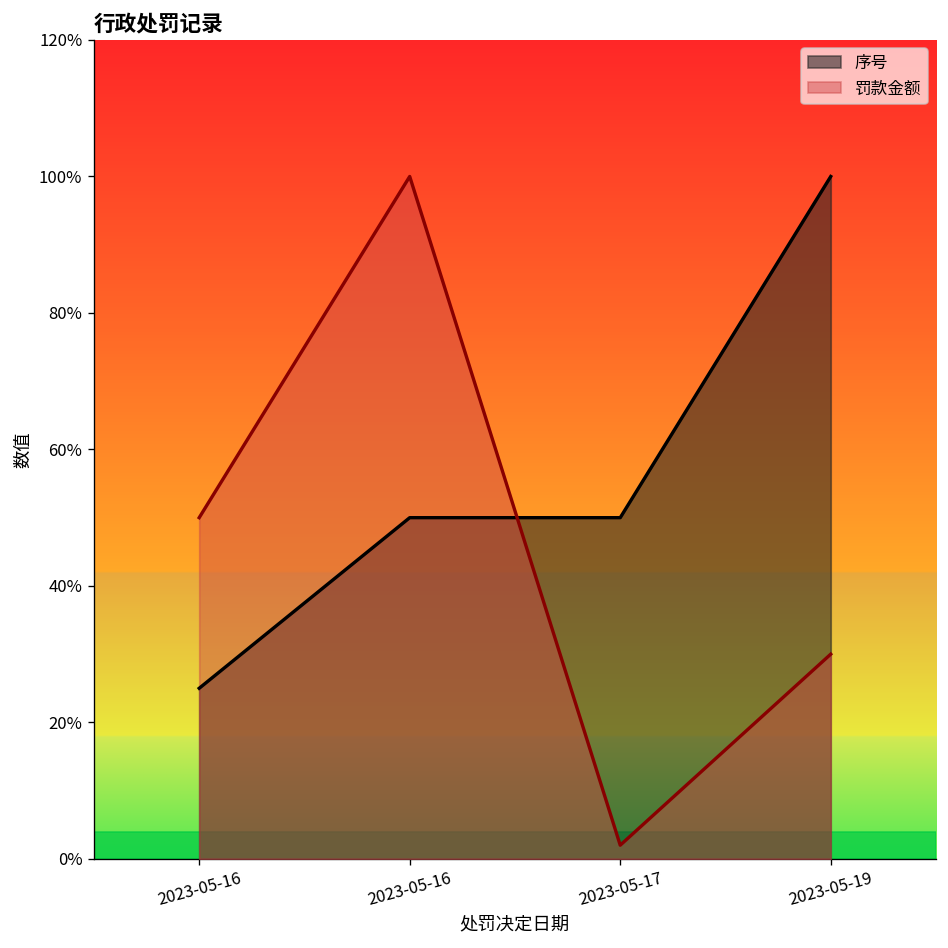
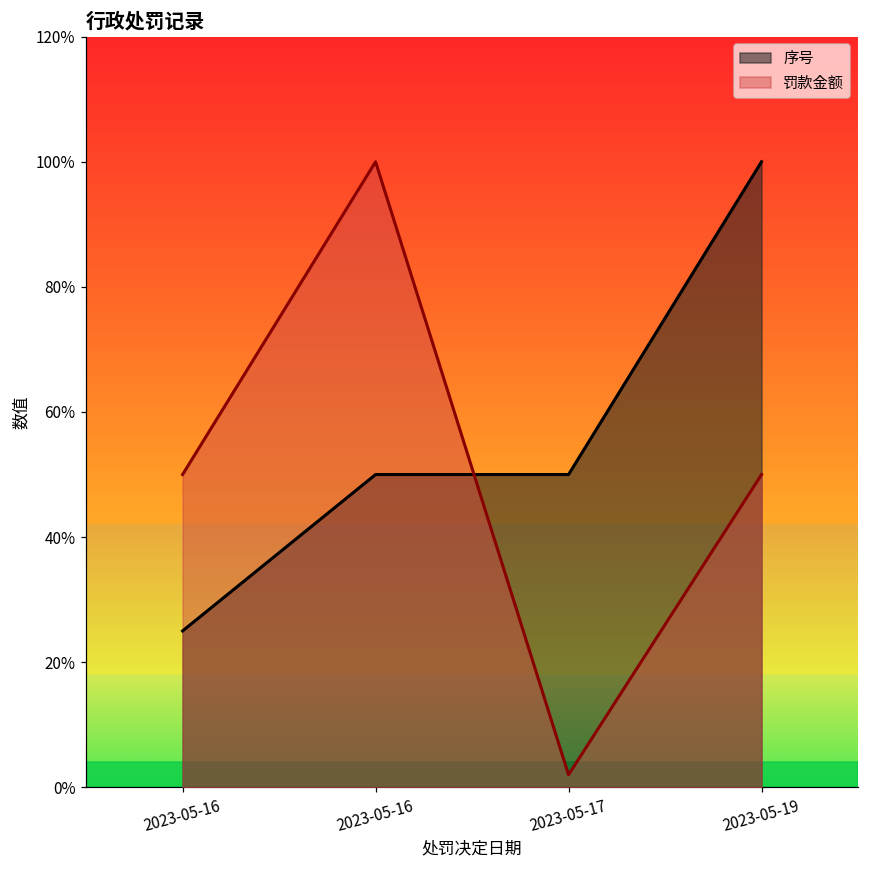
罚款金额, 2023-05-19: 30% -> 50%
